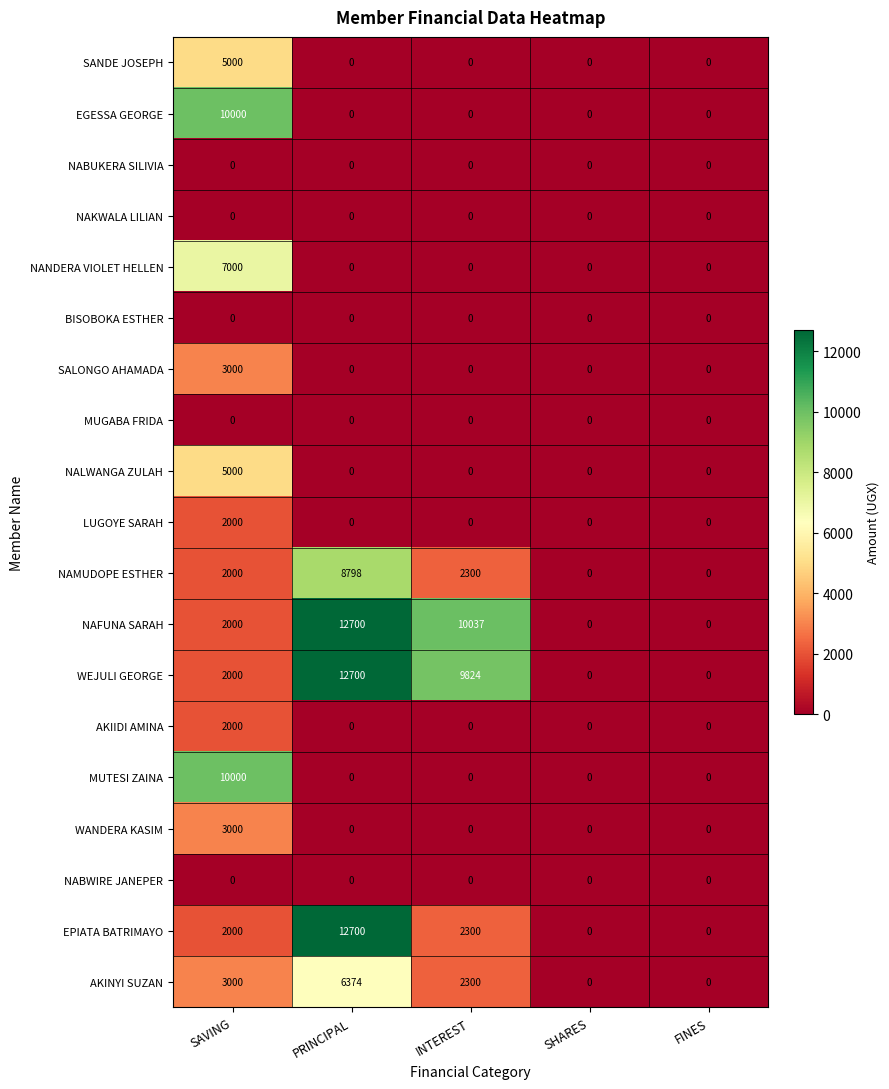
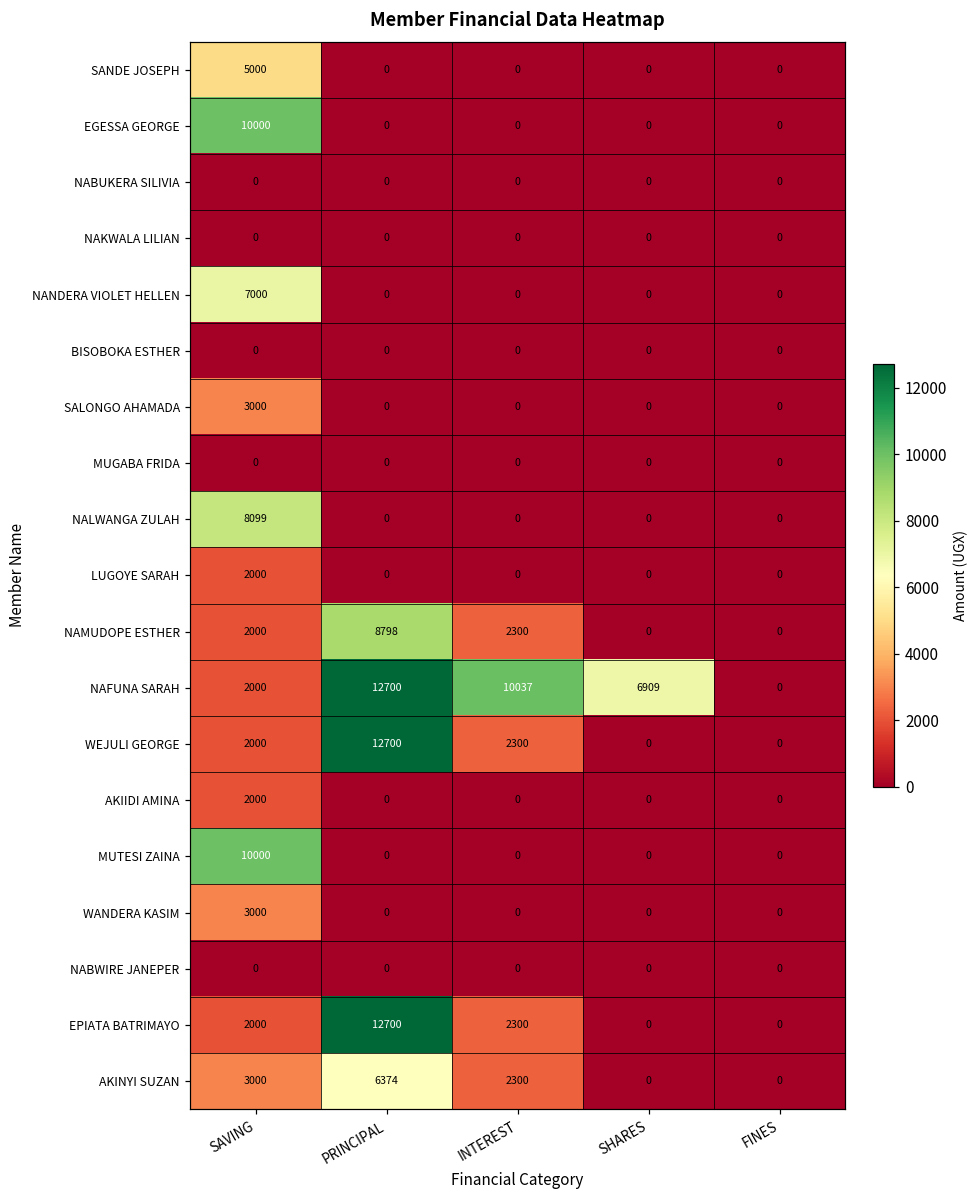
NALWANGA ZULAH, SAVING: 5000 -> 8099
NAFUNA SARAH, SHARES: 0 -> 6909
WEJULI GEORGE, INTEREST: 9824 -> 2300
